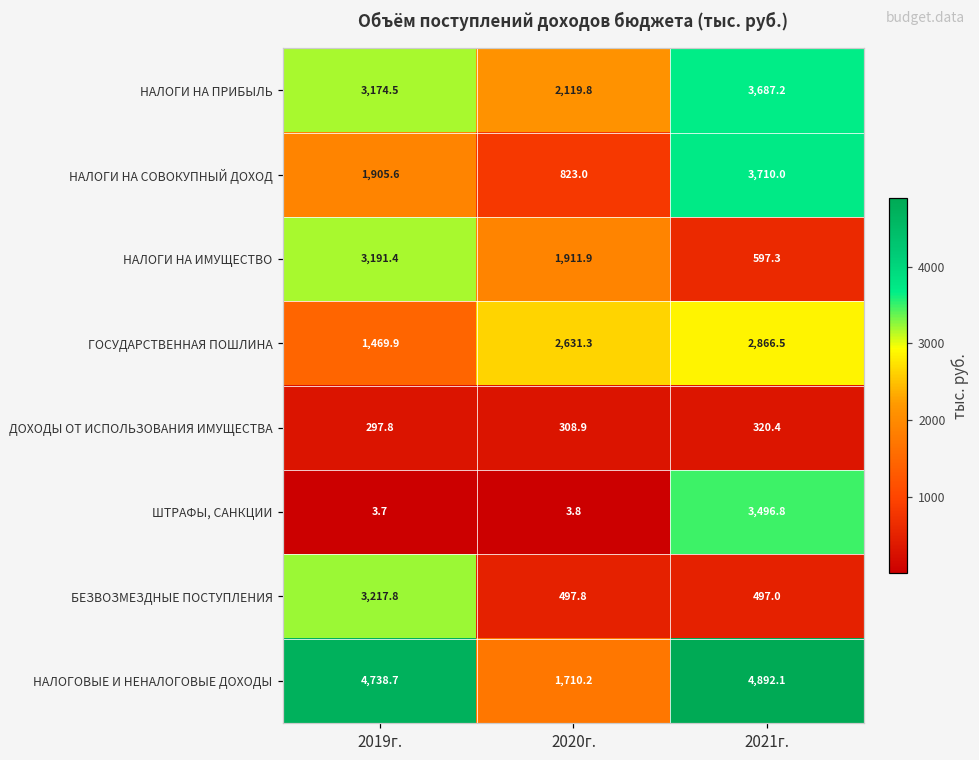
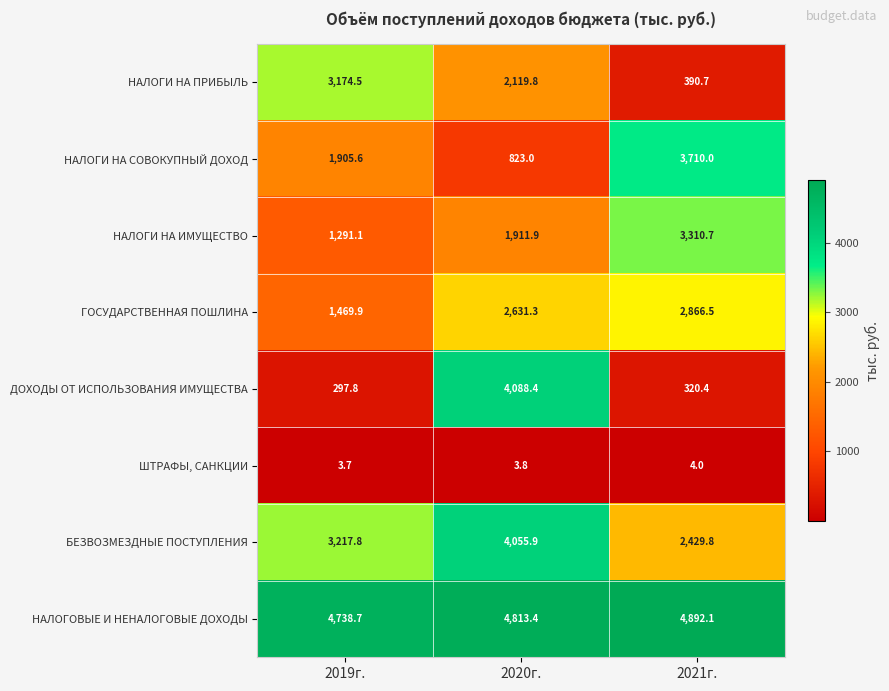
НАЛОГИ НА ПРИБЫЛЬ, 2021г.: 3,687.2 -> 390.7
НАЛОГИ НА ИМУЩЕСТВО, 2019г.: 3,191.4 -> 1,291.1
НАЛОГИ НА ИМУЩЕСТВО, 2021г.: 597.3 -> 3,310.7
ДОХОДЫ ОТ ИСПОЛЬЗОВАНИЯ ИМУЩЕСТВА, 2020г.: 308.9 -> 4,088.4
ШТРАФЫ, САНКЦИИ, 2021г.: 3,496.8 -> 4.0
БЕЗВОЗМЕЗДНЫЕ ПОСТУПЛЕНИЯ, 2020г.: 497.8 -> 4,055.9
БЕЗВОЗМЕЗДНЫЕ ПОСТУПЛЕНИЯ, 2021г.: 497.0 -> 2,429.8
НАЛОГОВЫЕ И НЕНАЛОГОВЫЕ ДОХОДЫ, 2020г.: 1,710.2 -> 4,813.4
